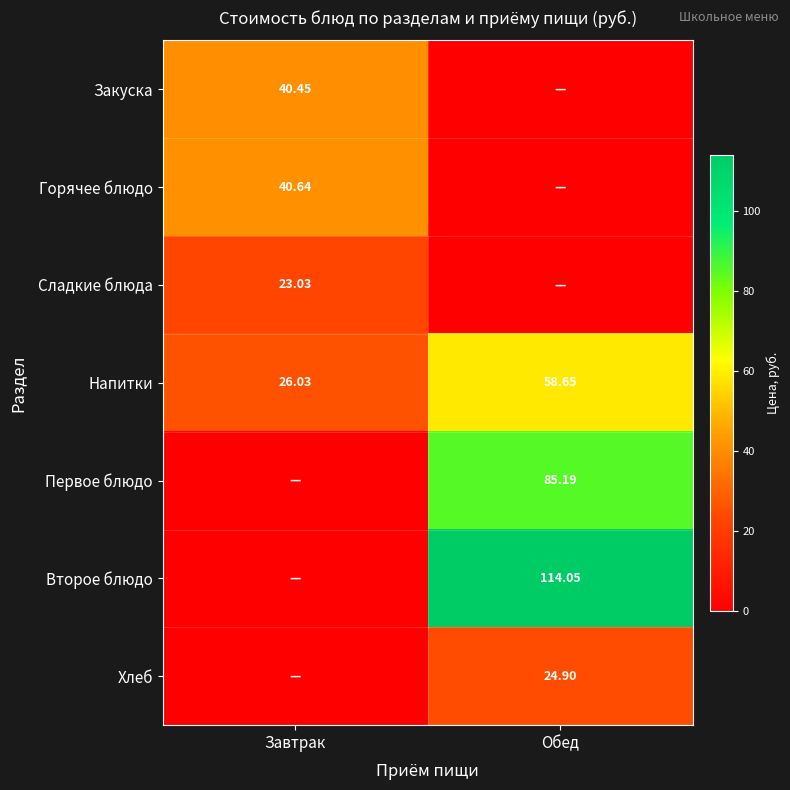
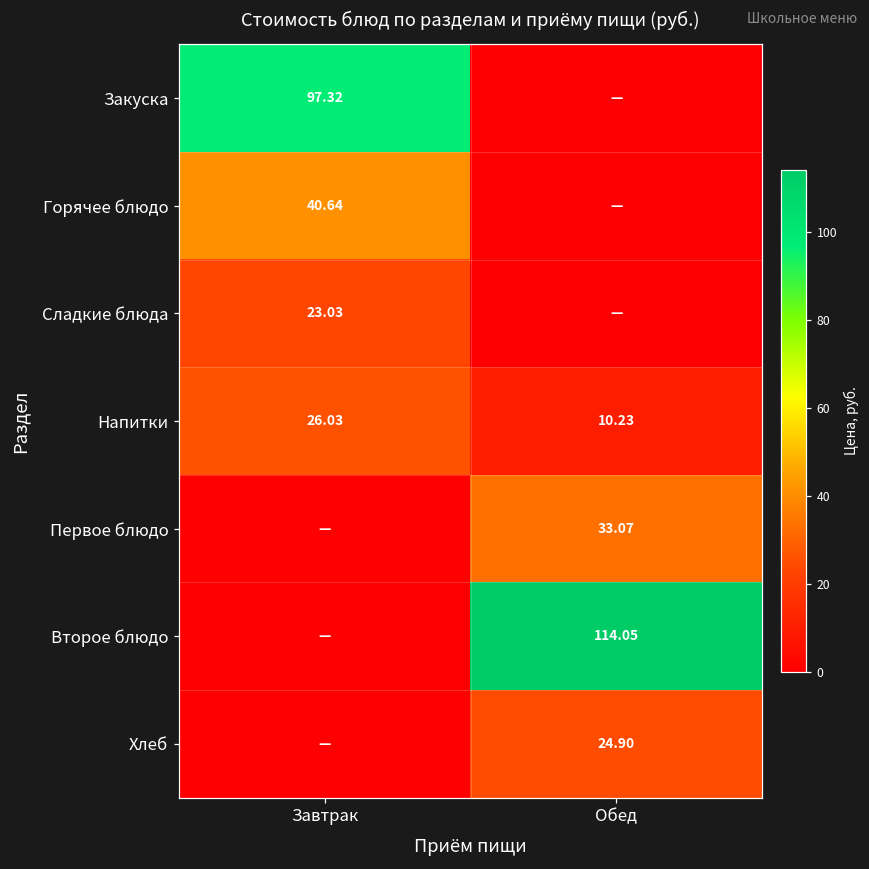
Закуска, Завтрак: 40.45 -> 97.32
Напитки, Обед: 58.65 -> 10.23
Первое блюдо, Обед: 85.19 -> 33.07
